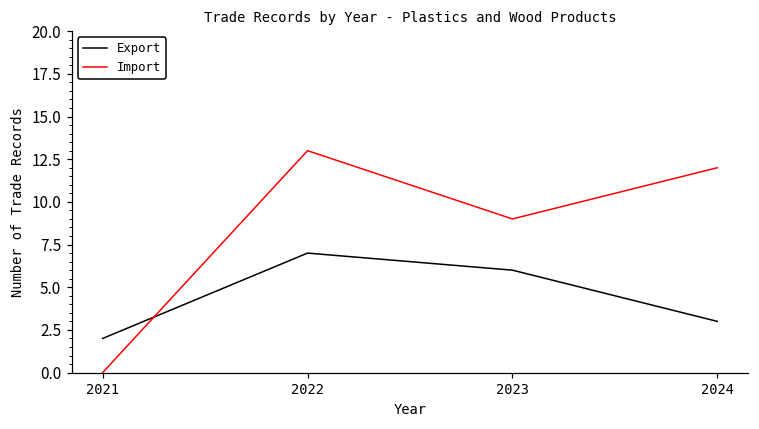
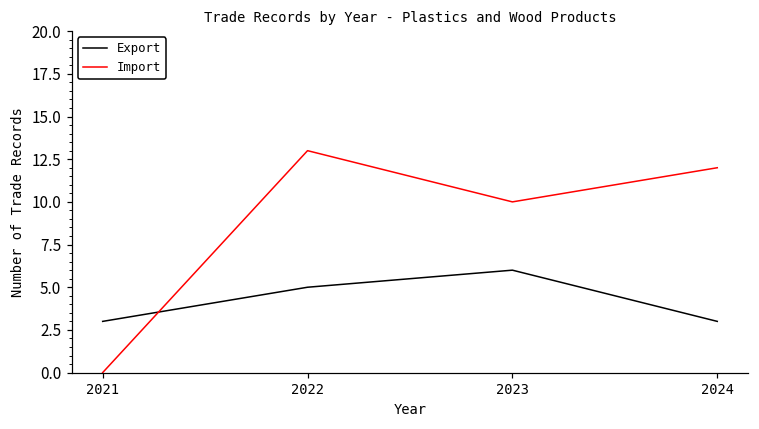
Export, 2021: 2 -> 3
Export, 2022: 7 -> 5
Import, 2023: 9 -> 10
